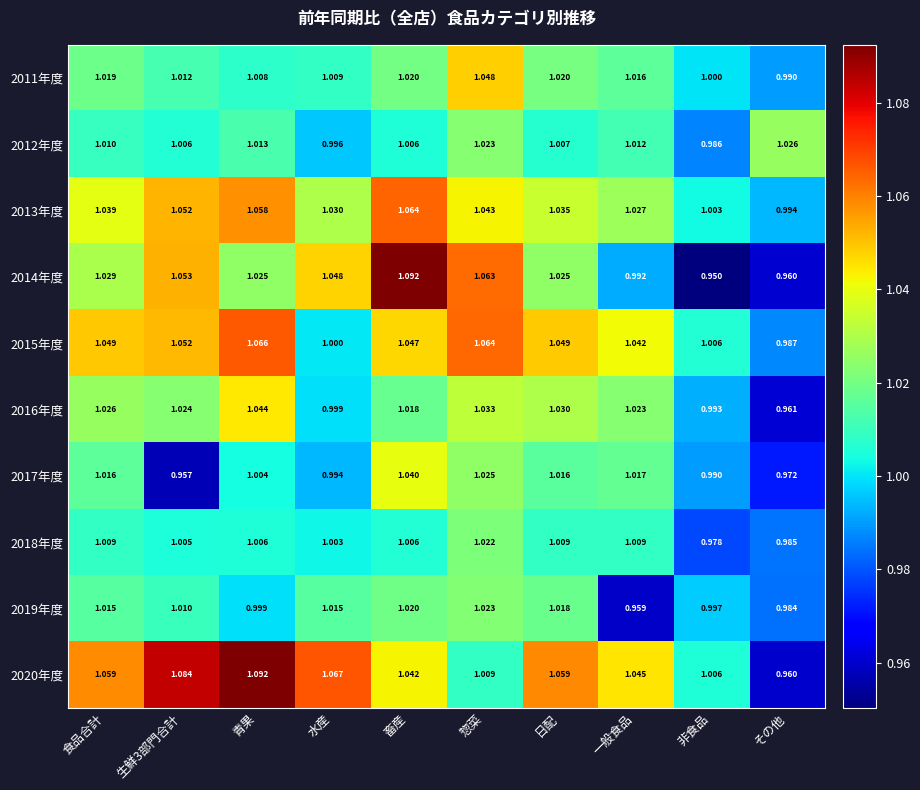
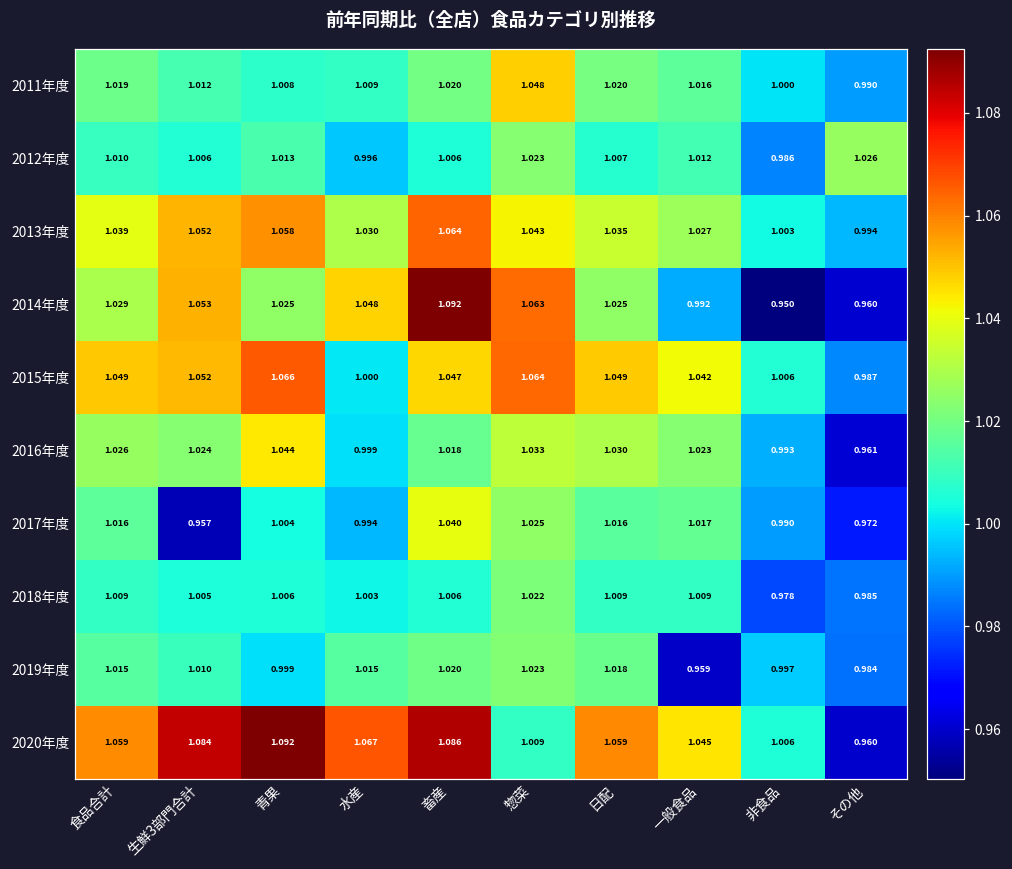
2020年度, 畜産: 1.042 -> 1.086
